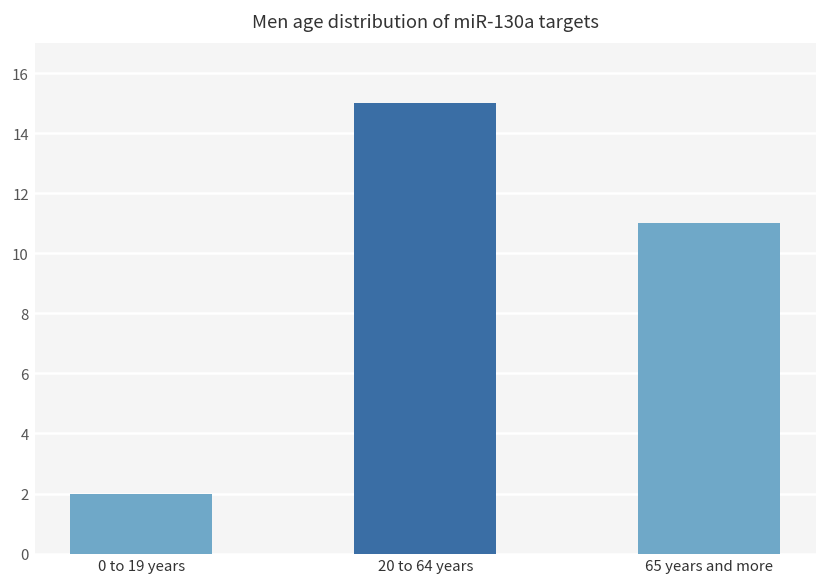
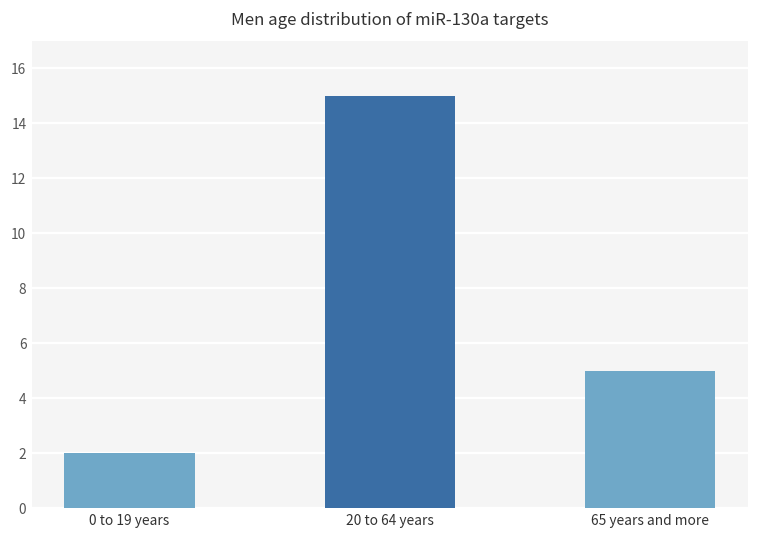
65 years and more: 11 -> 5
